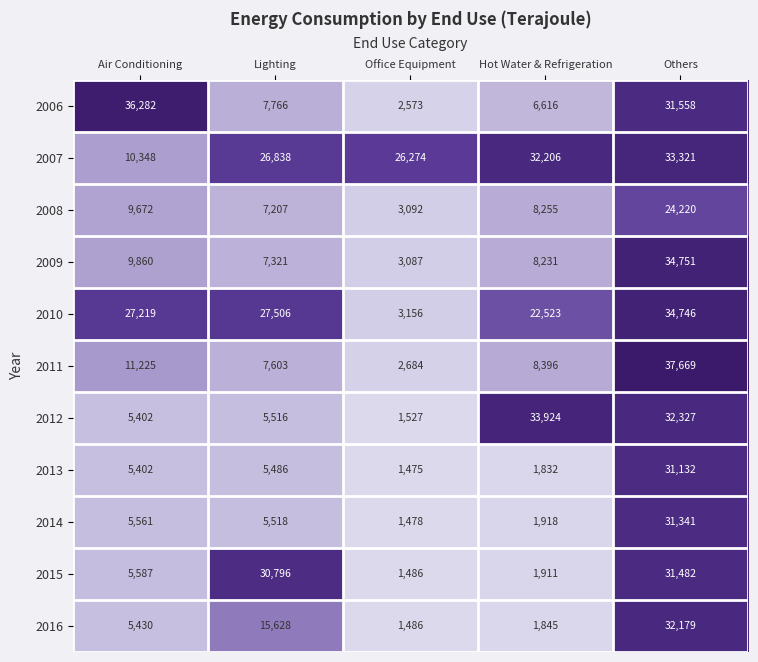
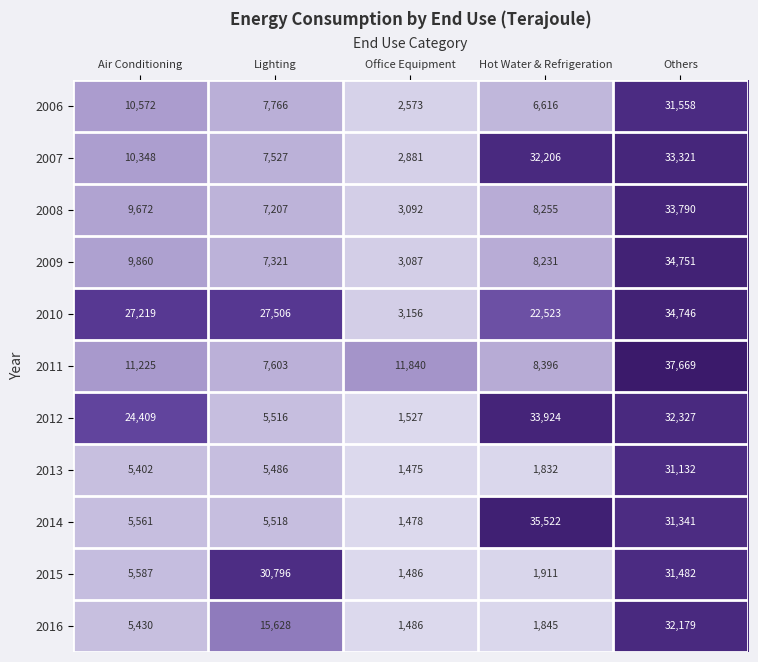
2006, Air Conditioning: 36,282 -> 10,572
2007, Lighting: 26,838 -> 7,527
2007, Office Equipment: 26,274 -> 2,881
2008, Others: 24,220 -> 33,790
2011, Office Equipment: 2,684 -> 11,840
2012, Air Conditioning: 5,402 -> 24,409
2014, Hot Water & Refrigeration: 1,918 -> 35,522
